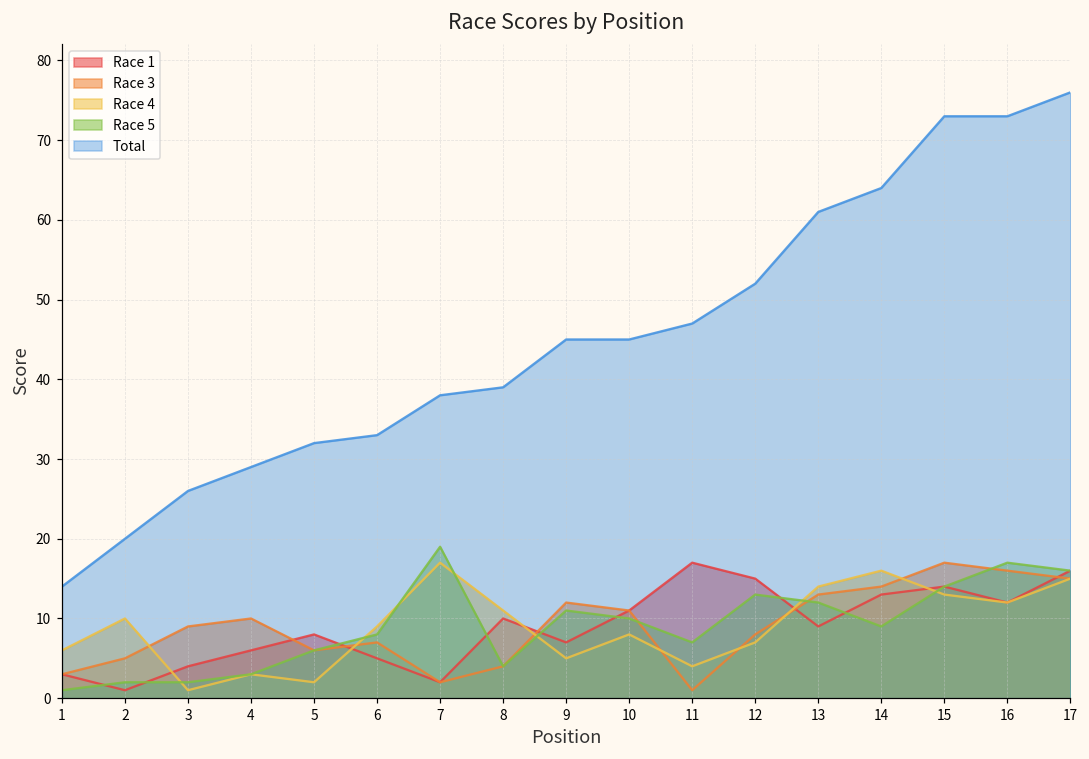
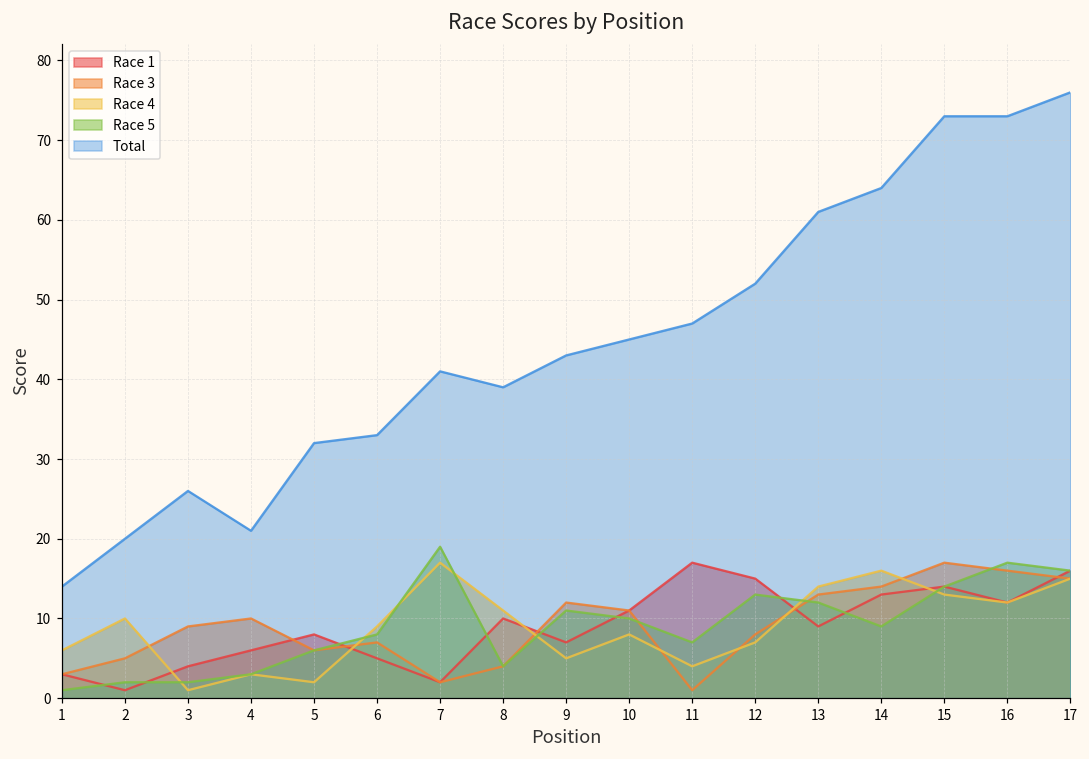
Total, 4: 29 -> 21
Total, 7: 38 -> 41
Total, 9: 45 -> 43
